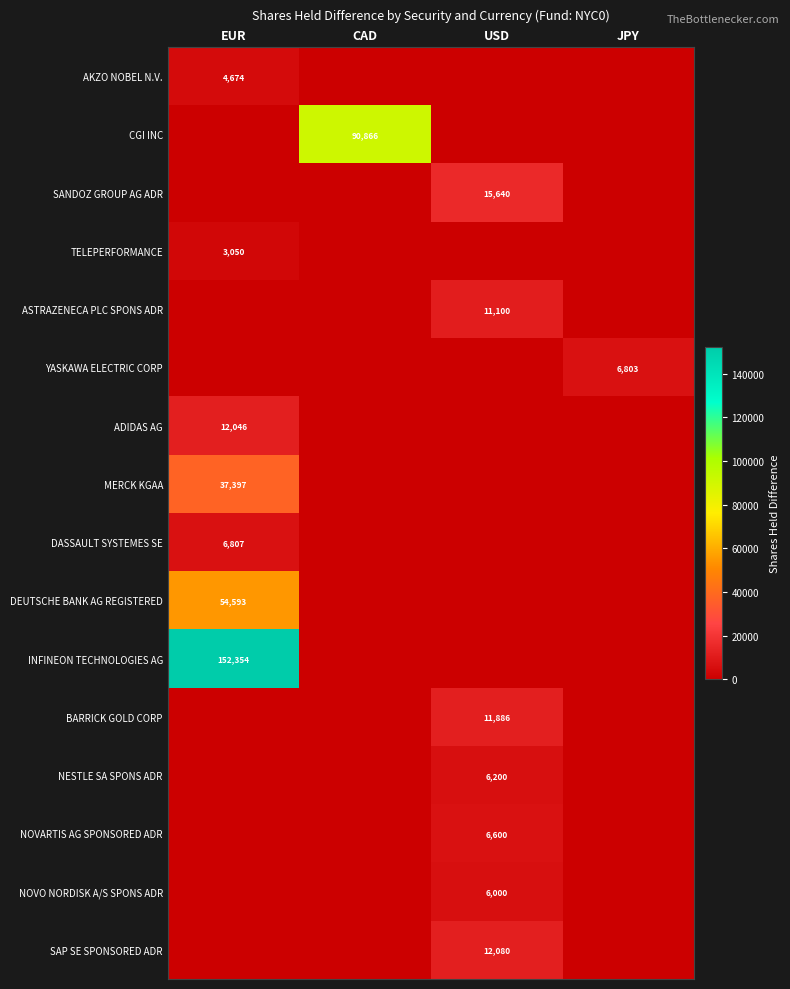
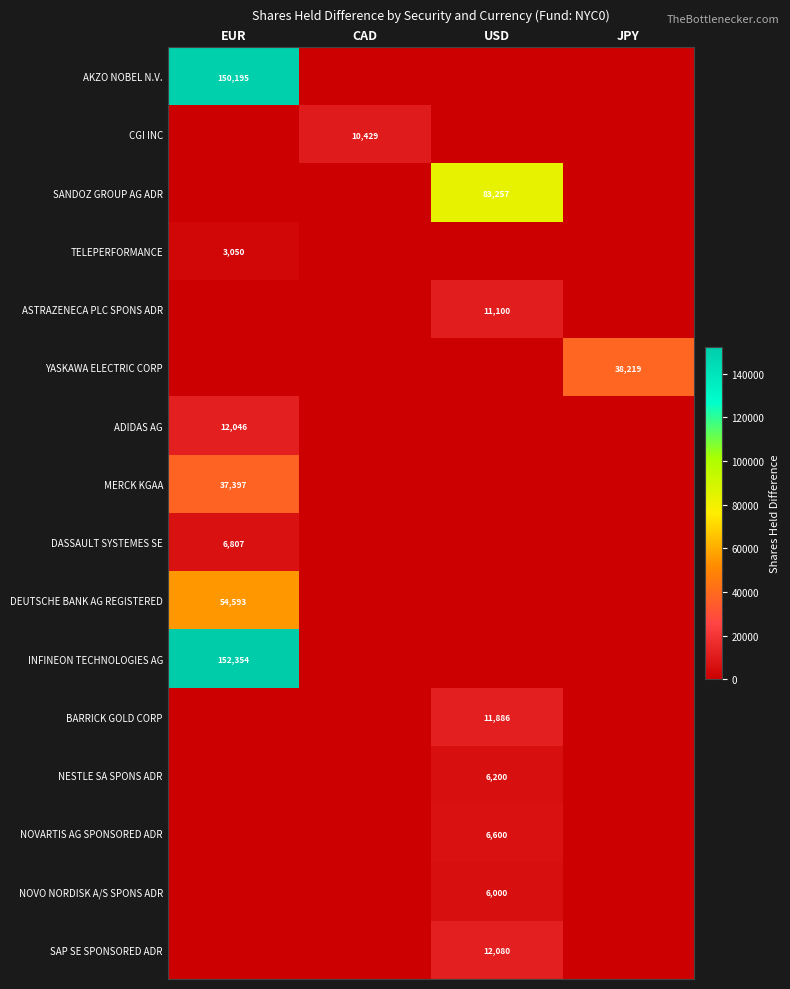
AKZO NOBEL N.V., EUR: 4,674 -> 150,195
CGI INC, CAD: 90,866 -> 10,429
SANDOZ GROUP AG ADR, USD: 15,640 -> 83,257
YASKAWA ELECTRIC CORP, JPY: 6,803 -> 38,219
